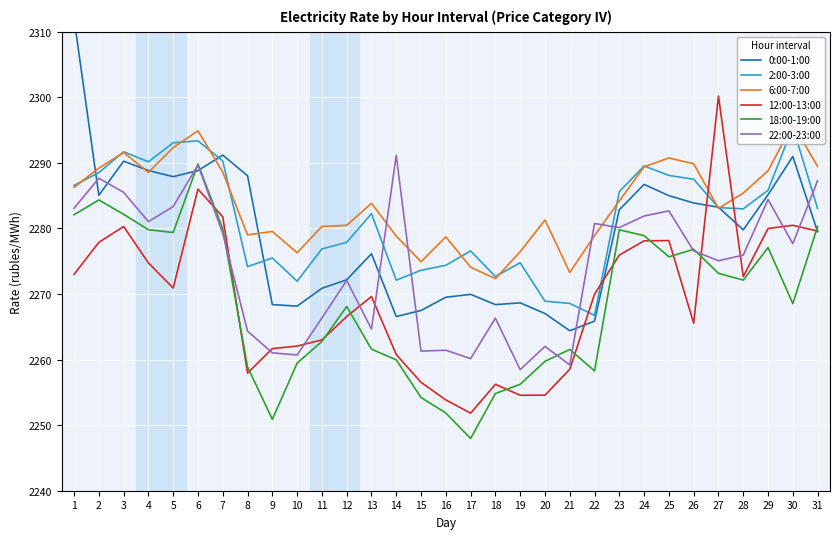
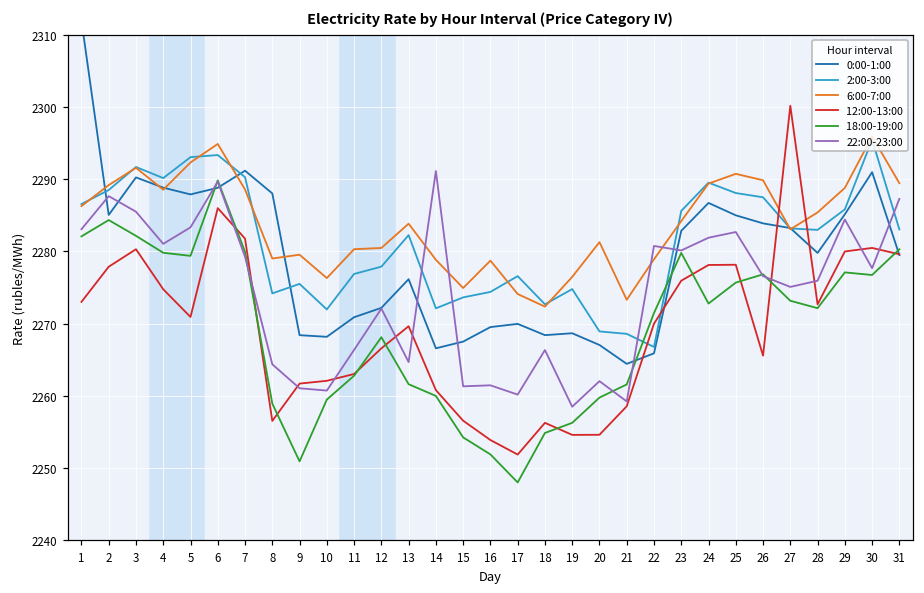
12:00-13:00, 8: 2258 -> 2256
18:00-19:00, 22: 2258 -> 2271
18:00-19:00, 24: 2279 -> 2273
18:00-19:00, 30: 2269 -> 2277
